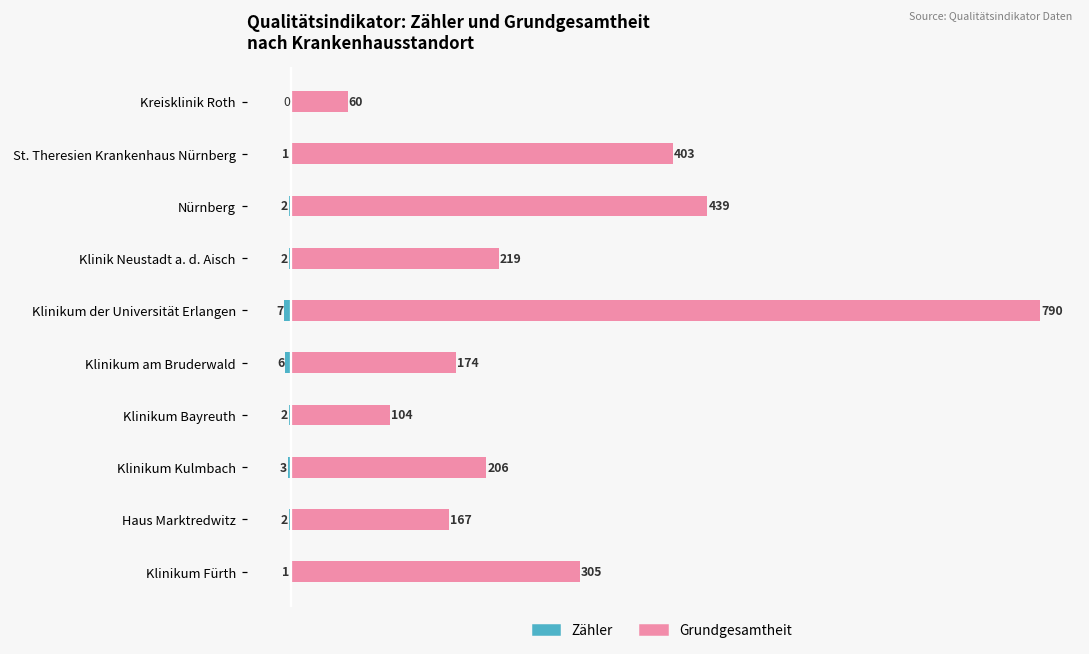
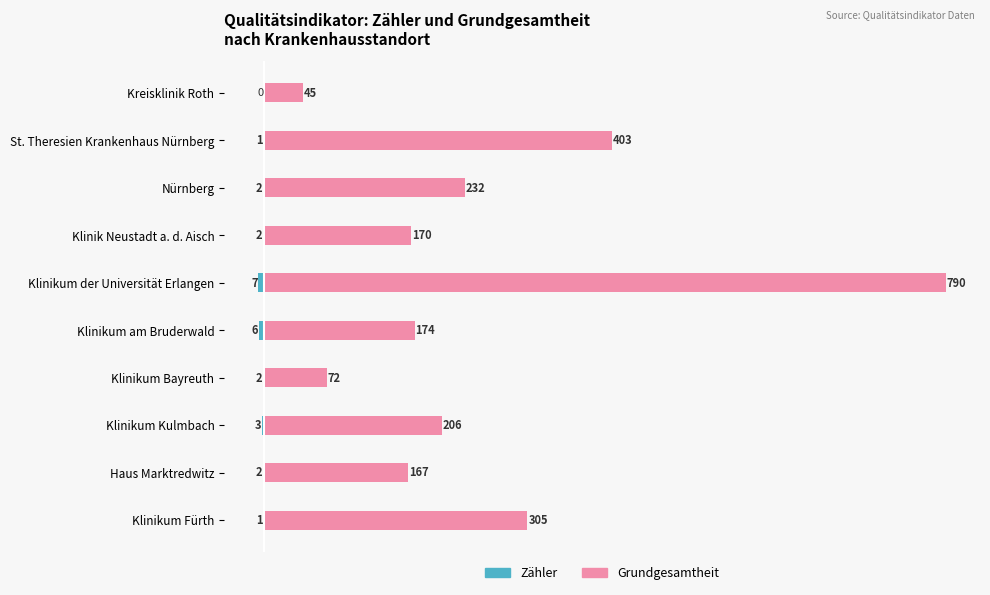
Grundgesamtheit, Kreisklinik Roth: 60 -> 45
Grundgesamtheit, Nürnberg: 439 -> 232
Grundgesamtheit, Klinik Neustadt a. d. Aisch: 219 -> 170
Grundgesamtheit, Klinikum Bayreuth: 104 -> 72
